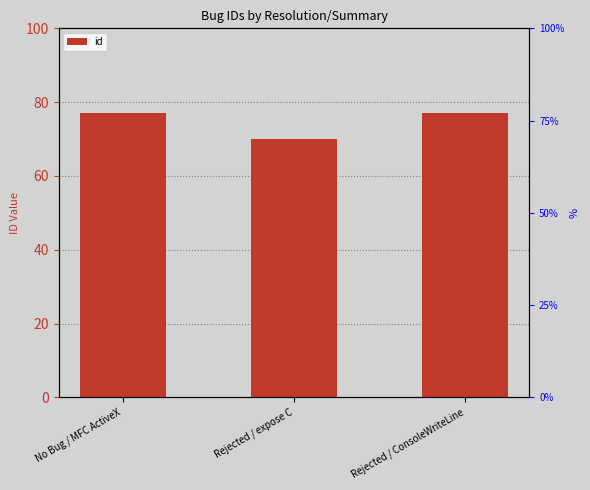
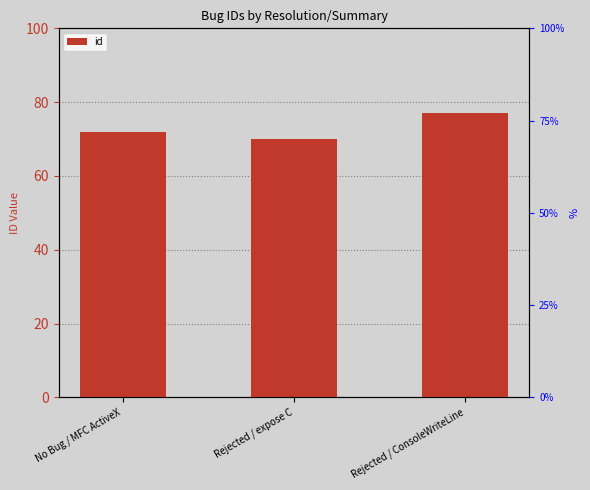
No Bug / MFC ActiveX: 77 -> 72
